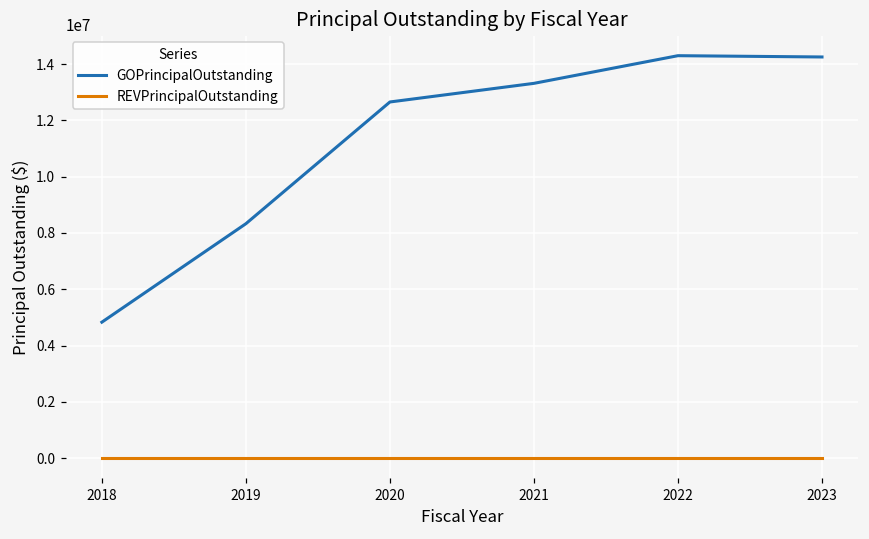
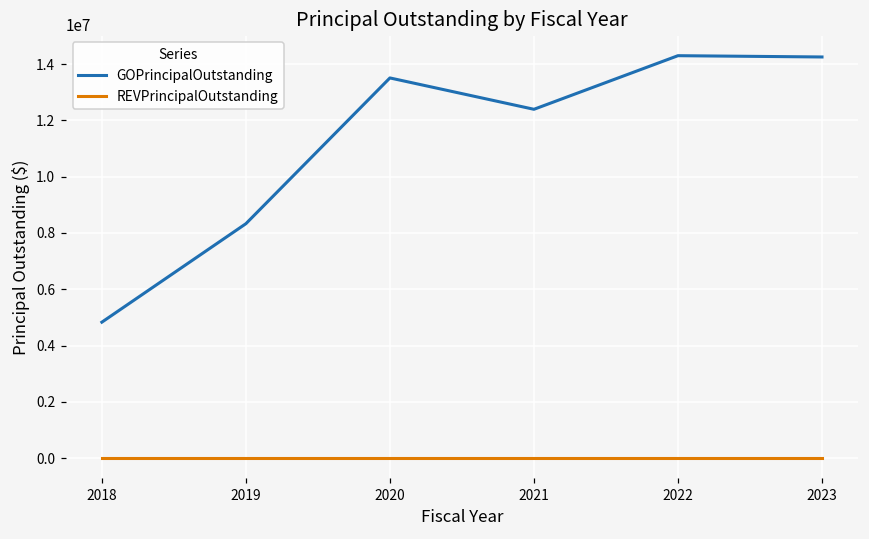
GOPrincipalOutstanding, 2020: 12700000 -> 13500000
GOPrincipalOutstanding, 2021: 13300000 -> 12400000
